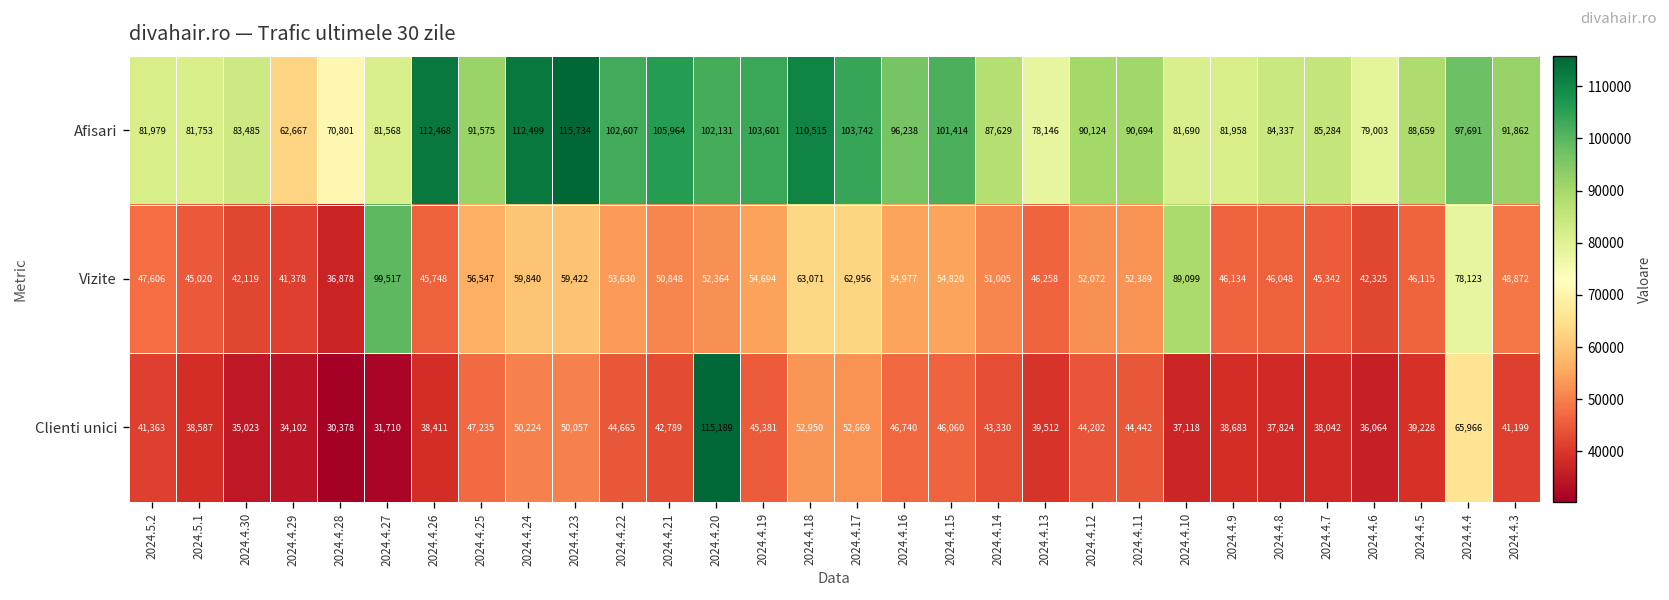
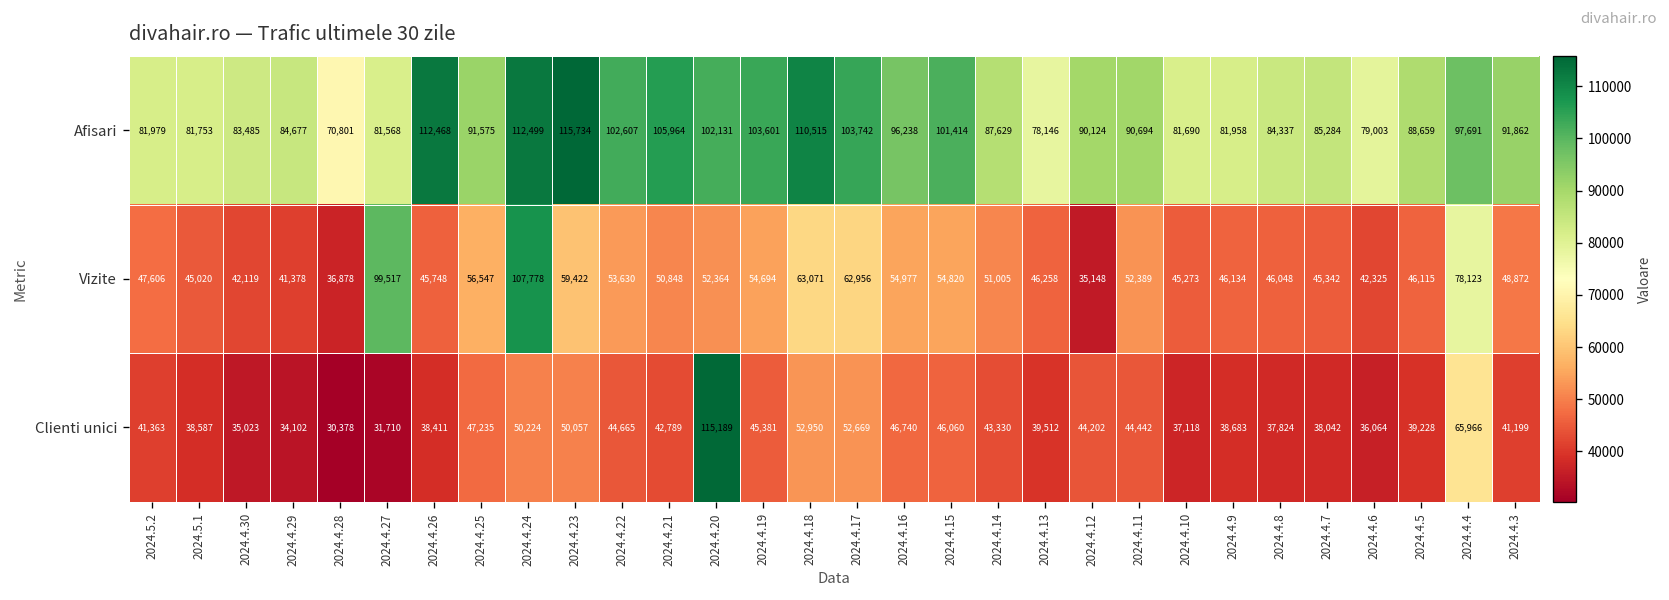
Afisari, 2024.4.29: 62,667 -> 84,677
Vizite, 2024.4.24: 59,840 -> 107,778
Vizite, 2024.4.12: 52,072 -> 35,148
Vizite, 2024.4.10: 89,099 -> 45,273
